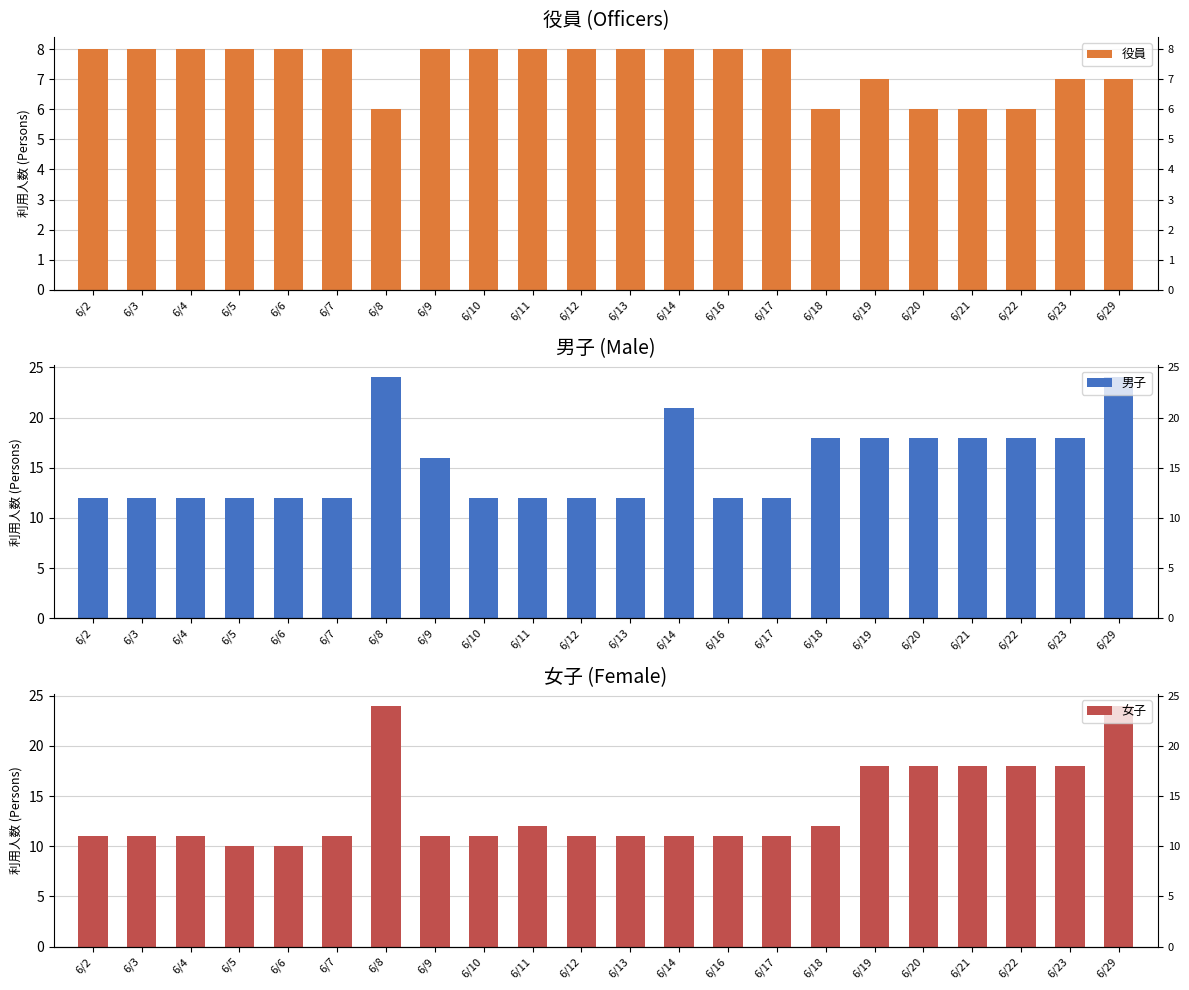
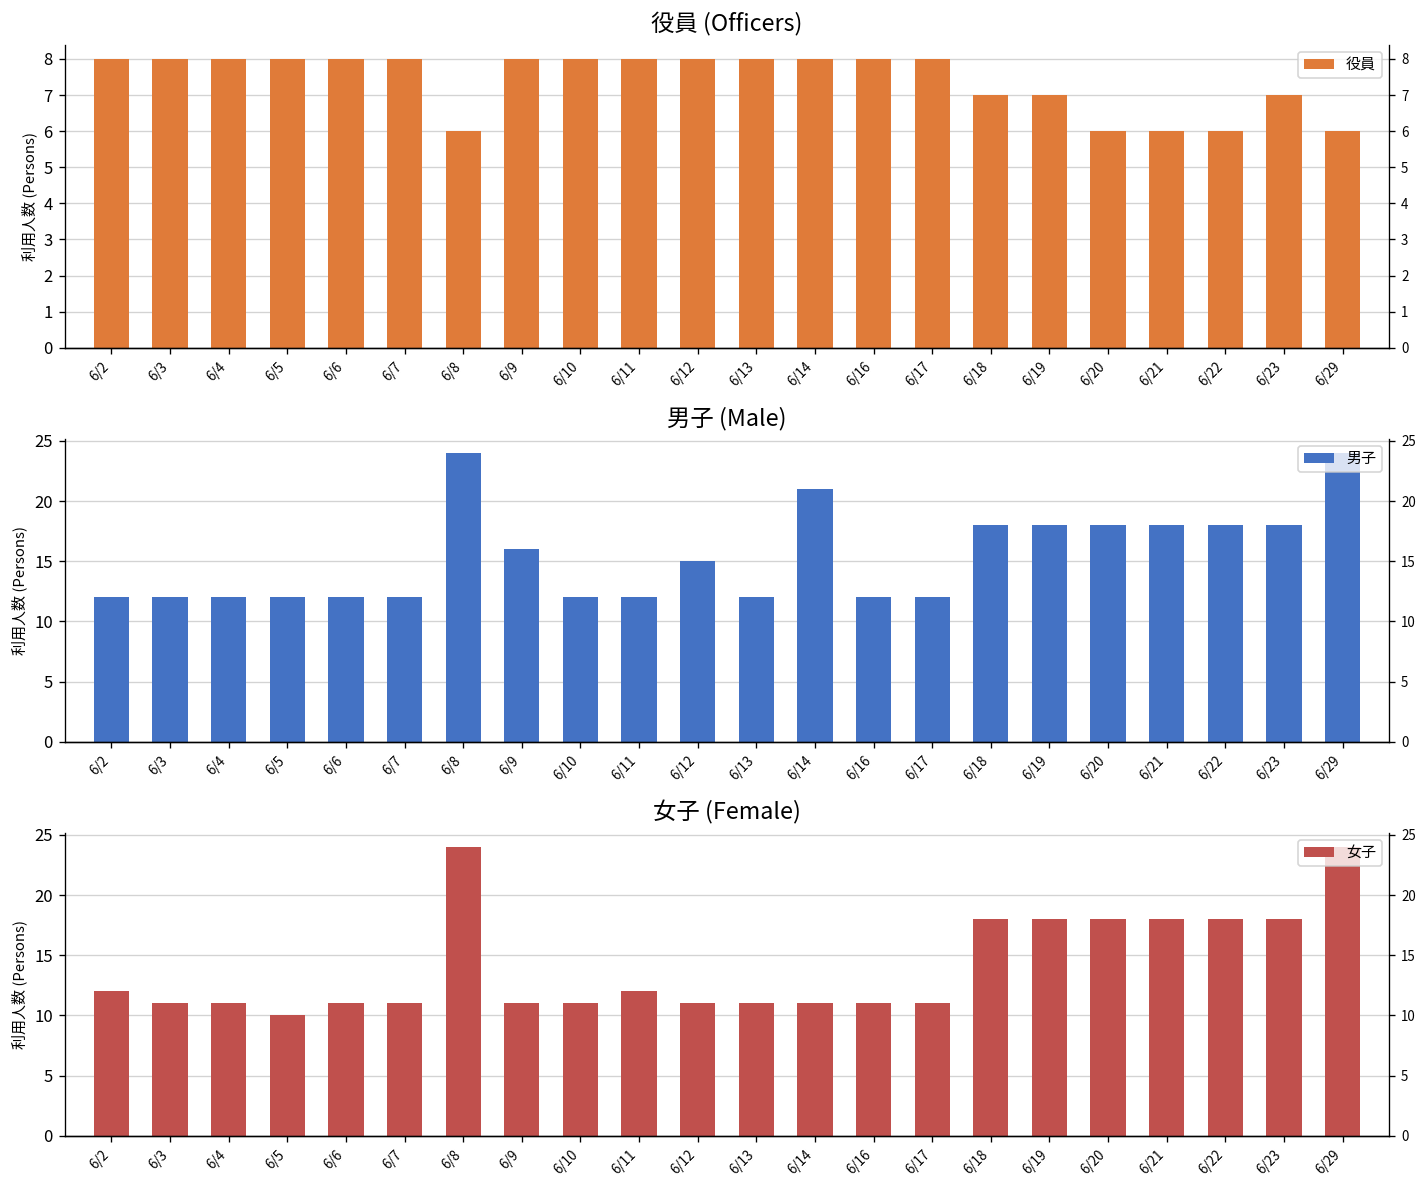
役員 (Officers), 6/18: 6 -> 7
役員 (Officers), 6/29: 7 -> 6
男子 (Male), 6/12: 12 -> 15
女子 (Female), 6/2: 11 -> 12
女子 (Female), 6/6: 10 -> 11
女子 (Female), 6/18: 12 -> 18
